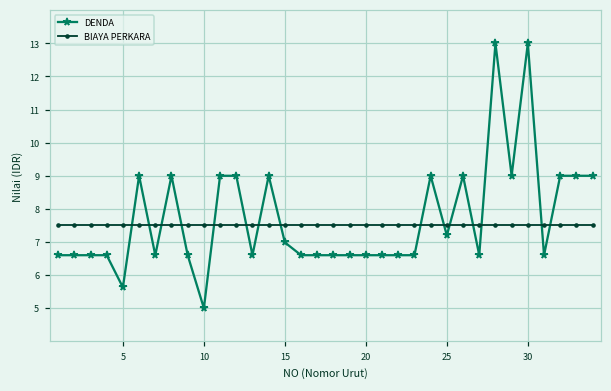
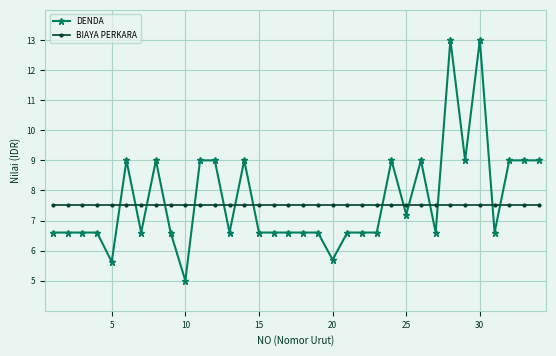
DENDA, 15: 7.0 -> 6.6
DENDA, 20: 6.6 -> 5.7
